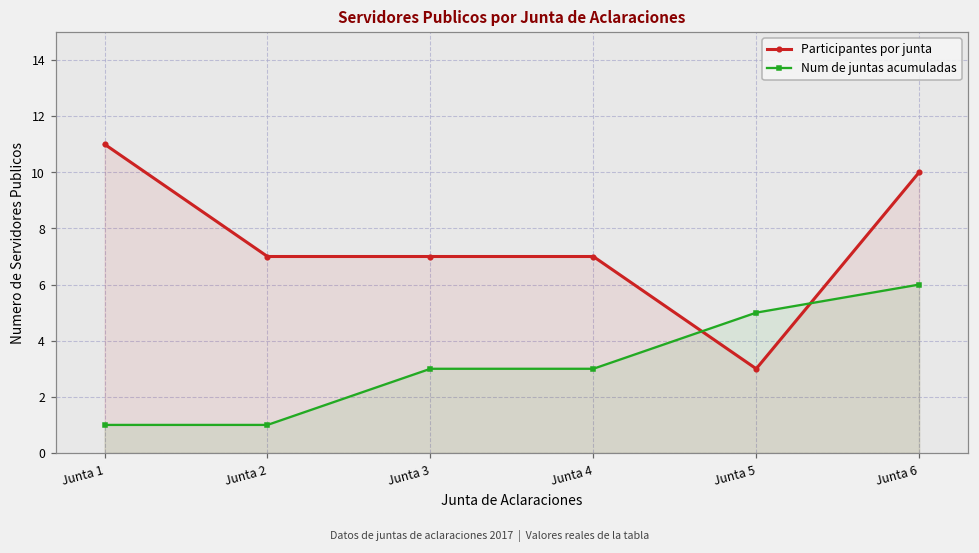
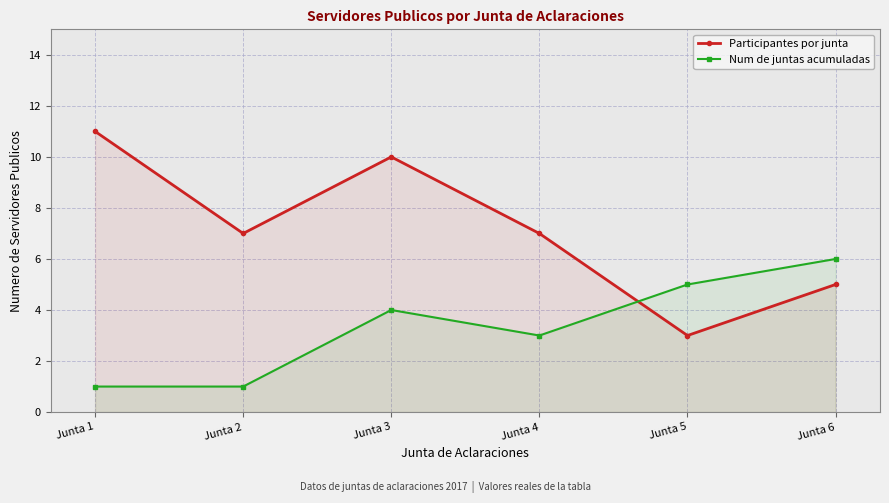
Participantes por junta, Junta 3: 7 -> 10
Num de juntas acumuladas, Junta 3: 3 -> 4
Participantes por junta, Junta 6: 10 -> 5
